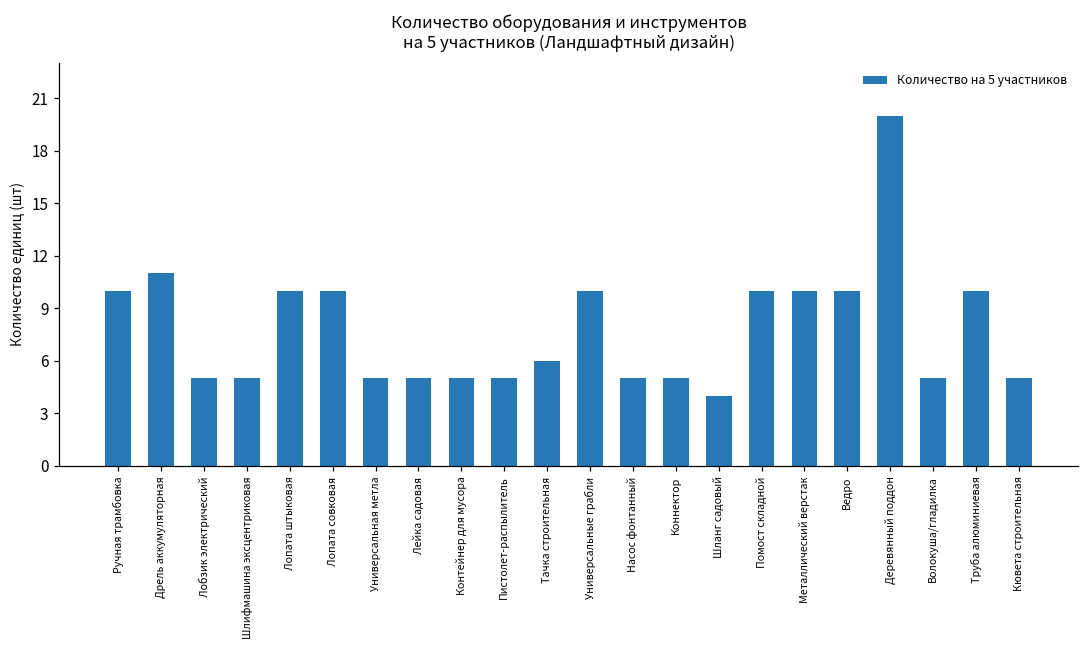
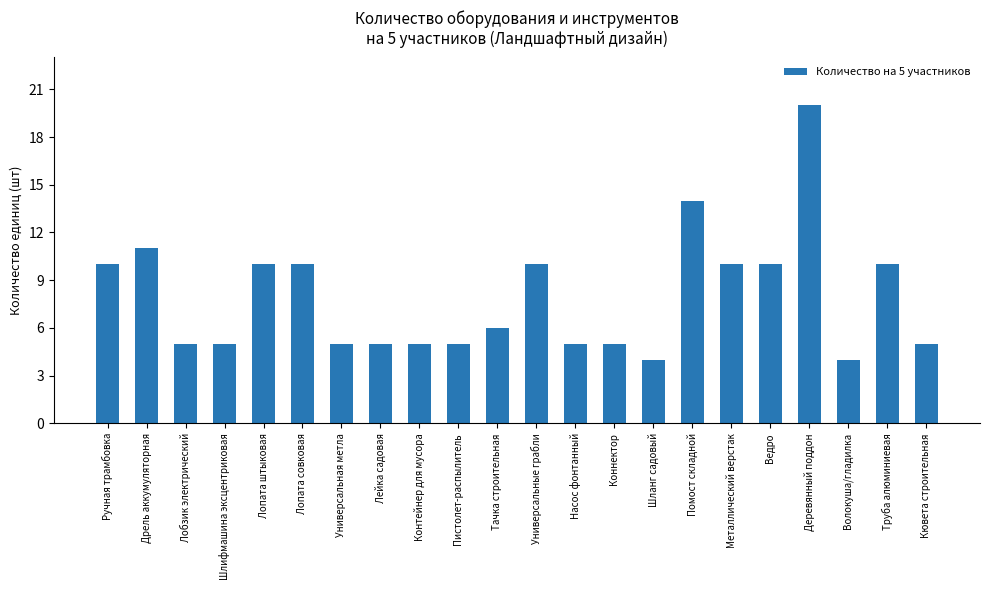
Помост складной: 10 -> 14
Волокуша/гладилка: 5 -> 4
